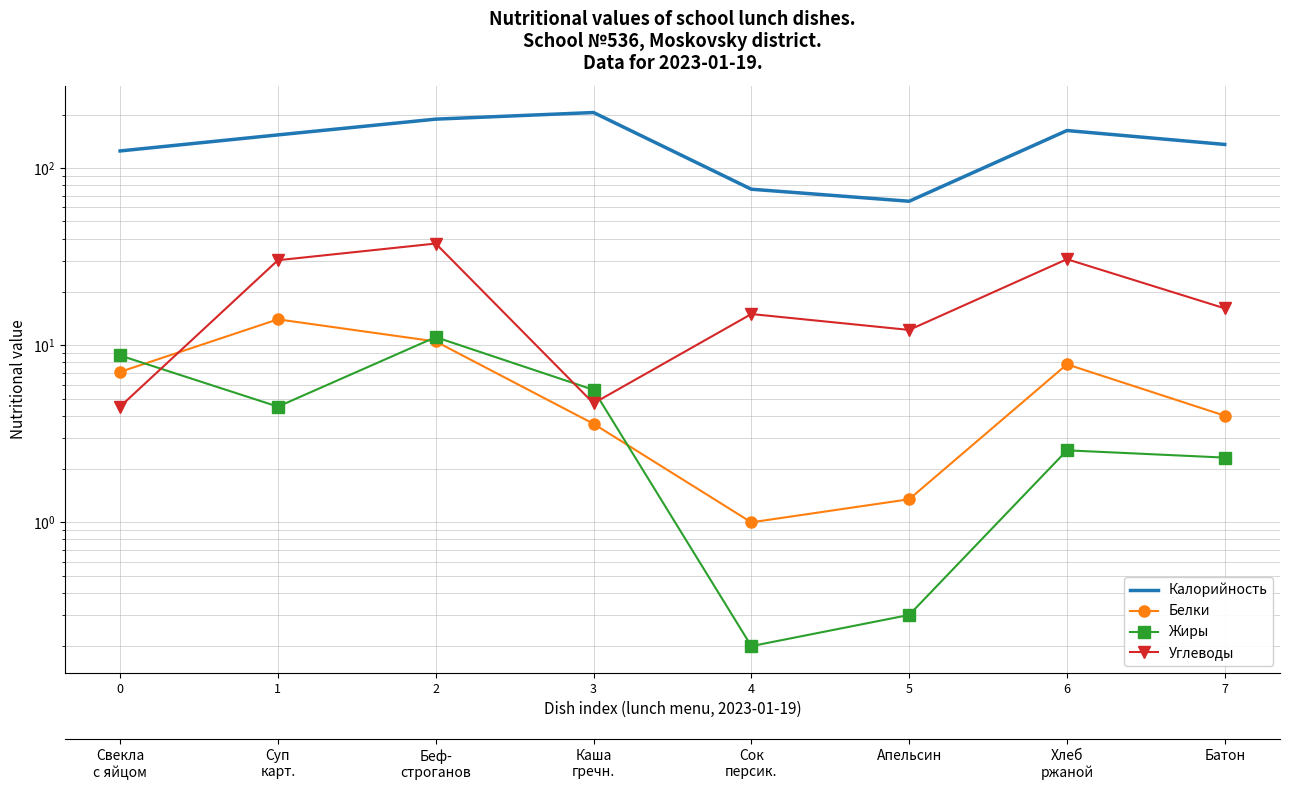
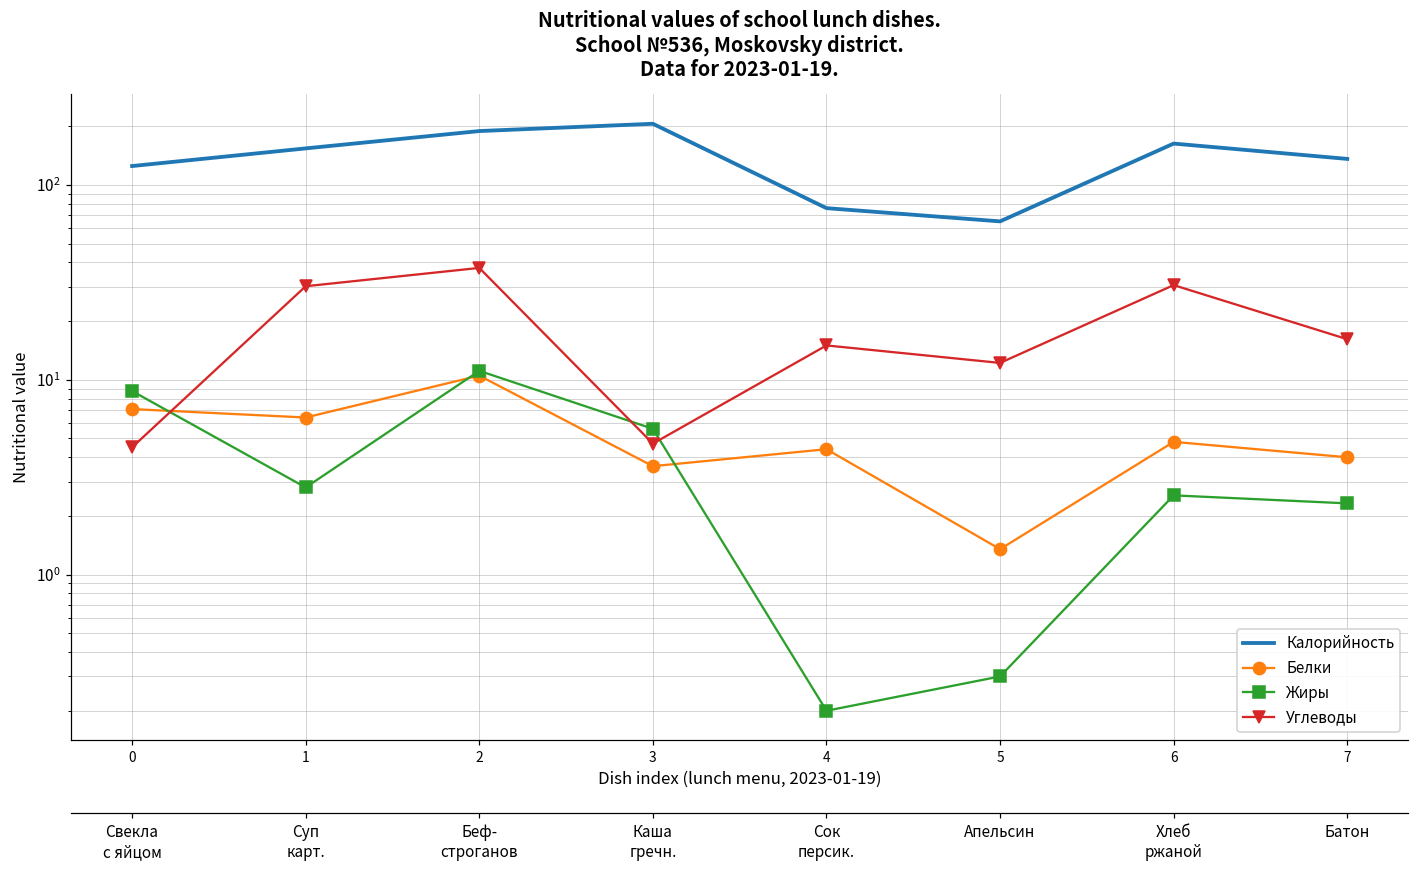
Белки, 1: 14 -> 6.4
Жиры, 1: 4.5 -> 2.8
Белки, 4: 1.0 -> 4.4
Белки, 6: 8 -> 4.8
